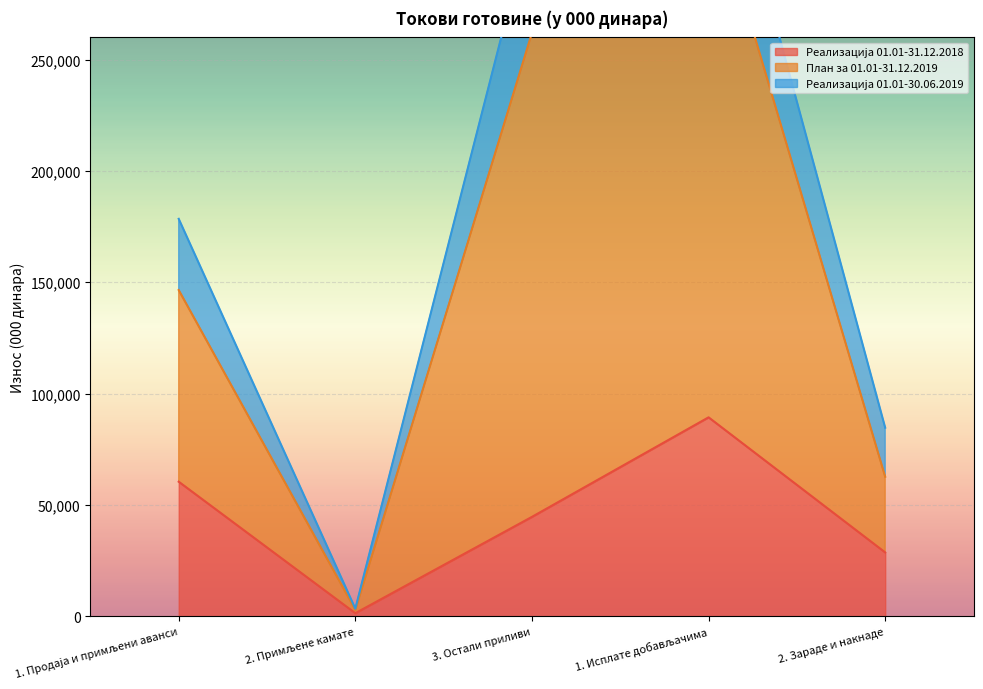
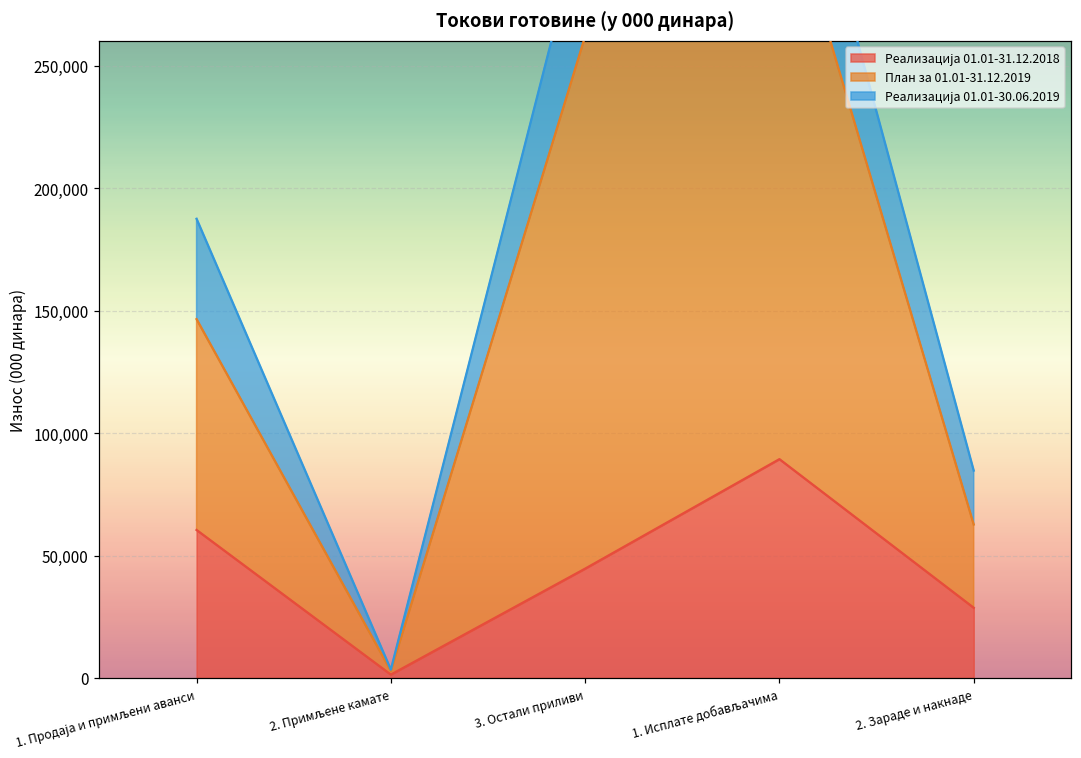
Реализација 01.01-30.06.2019, 1. Продаја и примљени аванси: 32,000 -> 41,000
